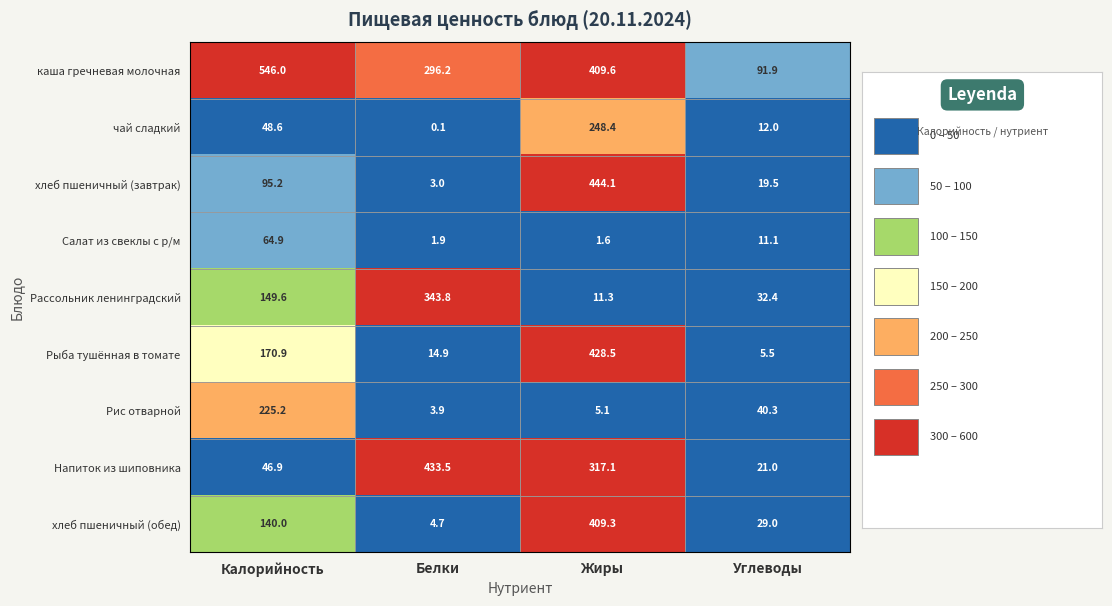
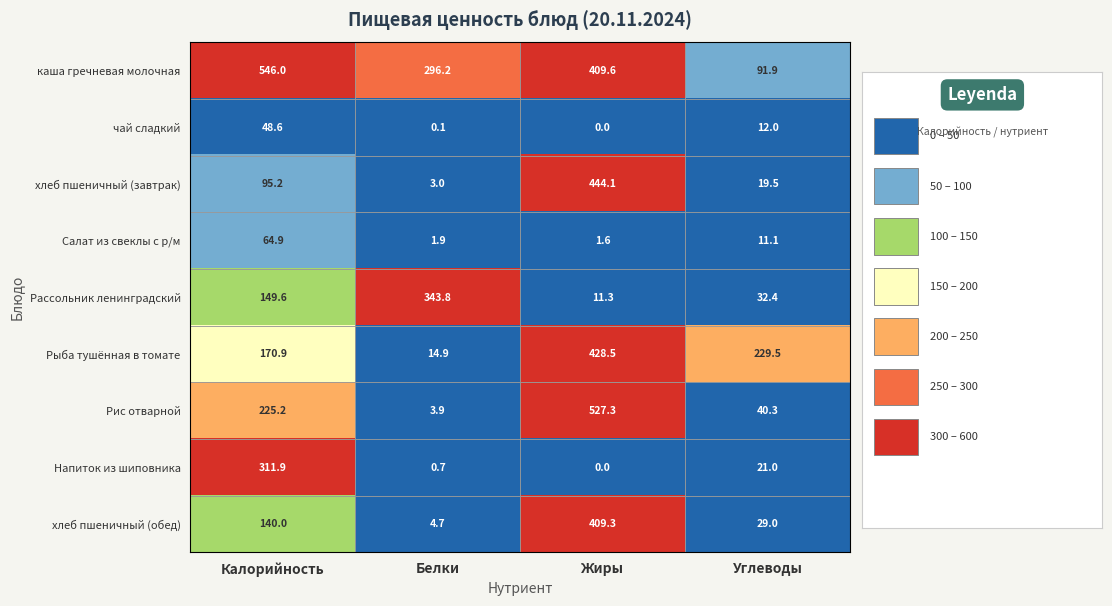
чай сладкий, Жиры: 248.4 -> 0.0
Рыба тушённая в томате, Углеводы: 5.5 -> 229.5
Рис отварной, Жиры: 5.1 -> 527.3
Напиток из шиповника, Калорийность: 46.9 -> 311.9
Напиток из шиповника, Белки: 433.5 -> 0.7
Напиток из шиповника, Жиры: 317.1 -> 0.0
